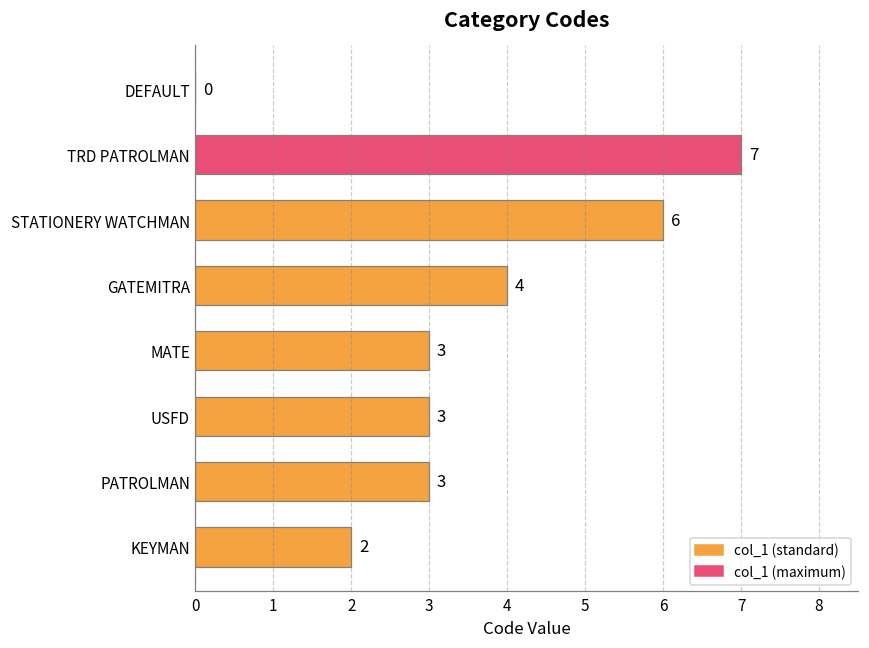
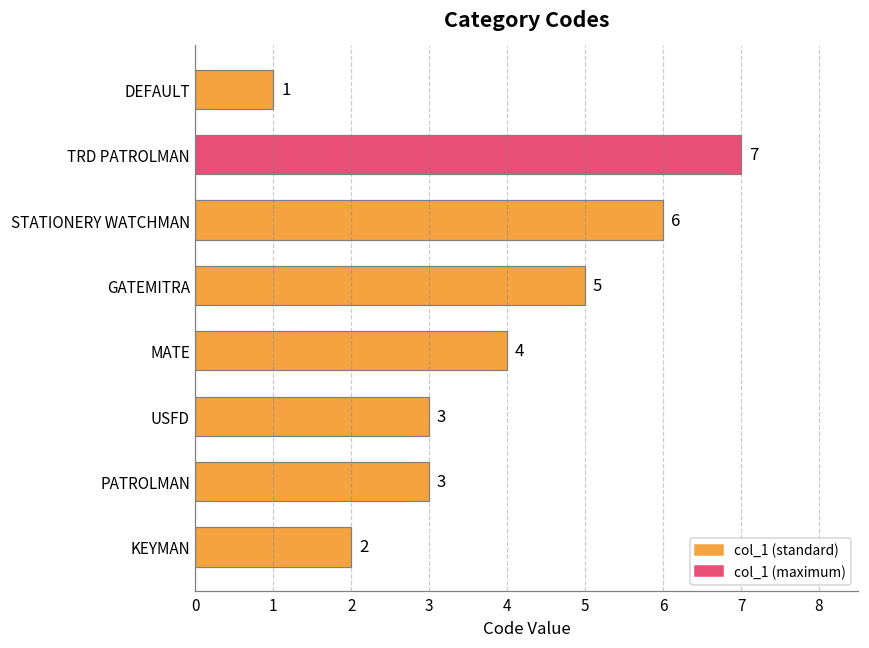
DEFAULT: 0 -> 1
GATEMITRA: 4 -> 5
MATE: 3 -> 4
